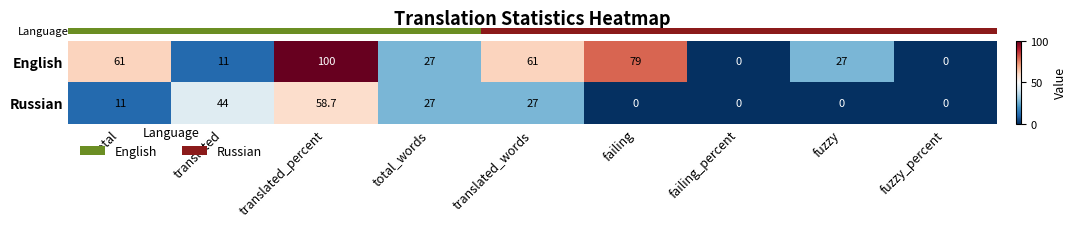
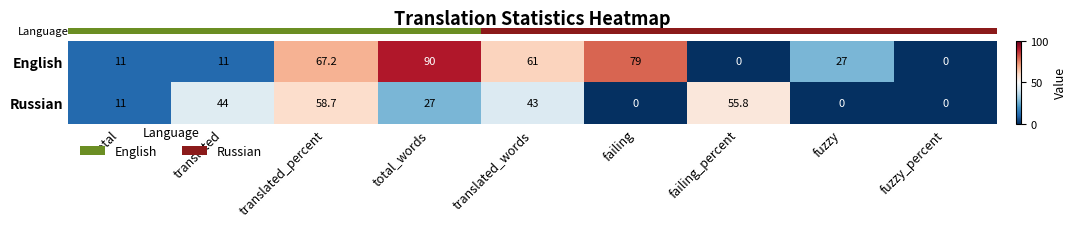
English, total: 61 -> 11
English, translated_percent: 100 -> 67.2
English, total_words: 27 -> 90
Russian, translated_words: 27 -> 43
Russian, failing_percent: 0 -> 55.8
